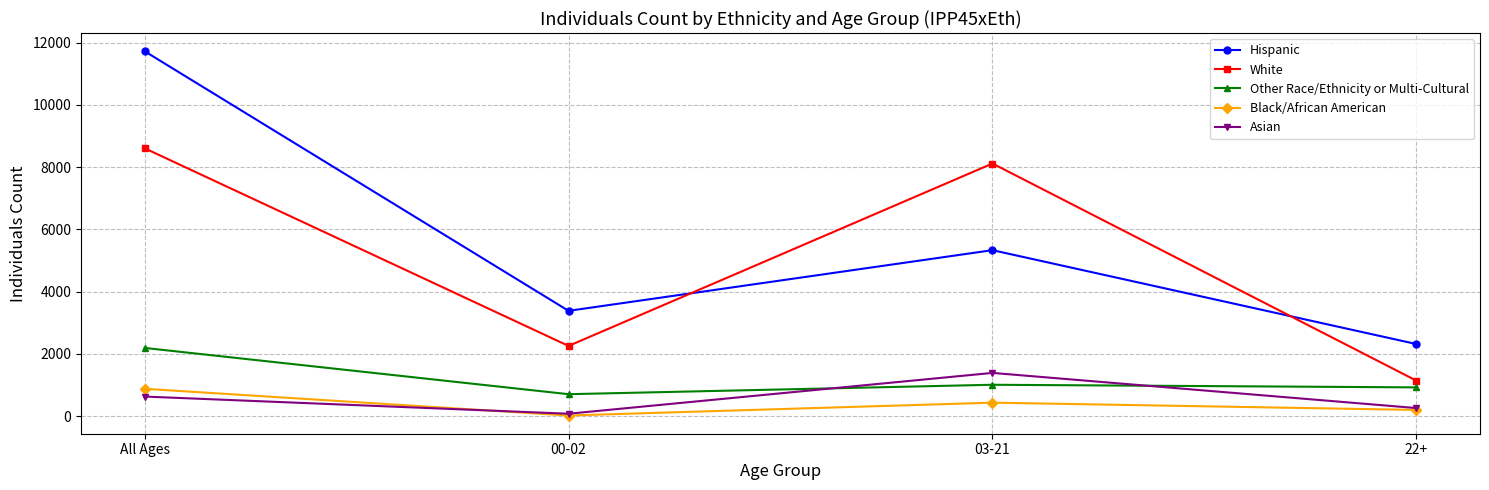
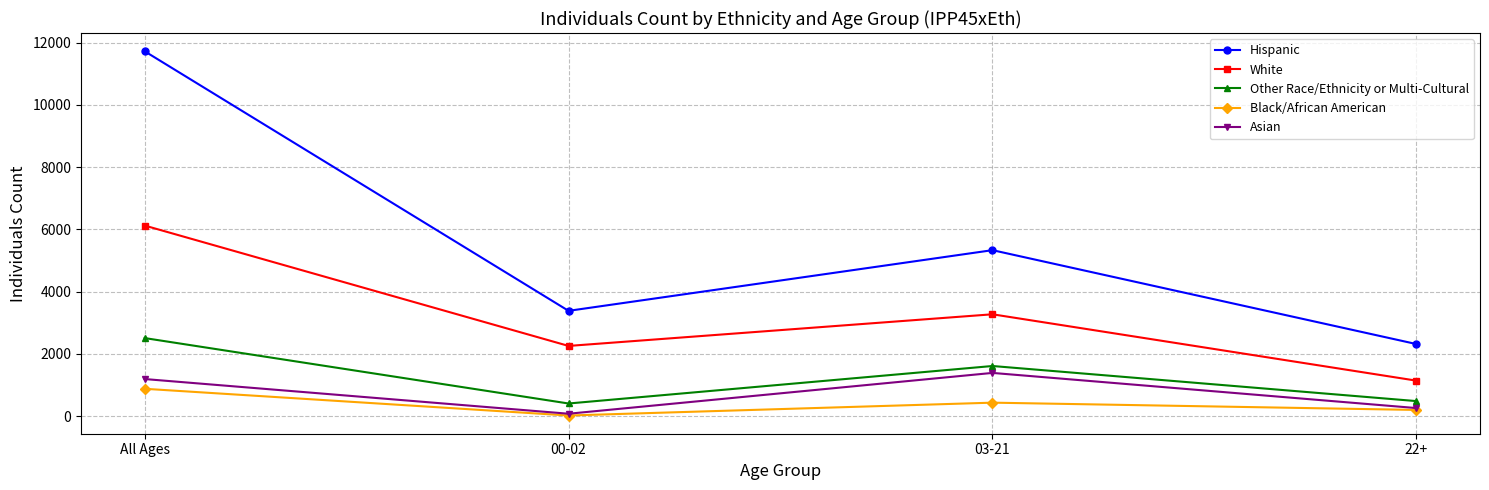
White, All Ages: 8600 -> 6100
Other Race/Ethnicity or Multi-Cultural, All Ages: 2200 -> 2500
Asian, All Ages: 600 -> 1200
Other Race/Ethnicity or Multi-Cultural, 00-02: 700 -> 400
White, 03-21: 8100 -> 3300
Other Race/Ethnicity or Multi-Cultural, 03-21: 1000 -> 1600
Other Race/Ethnicity or Multi-Cultural, 22+: 900 -> 500
